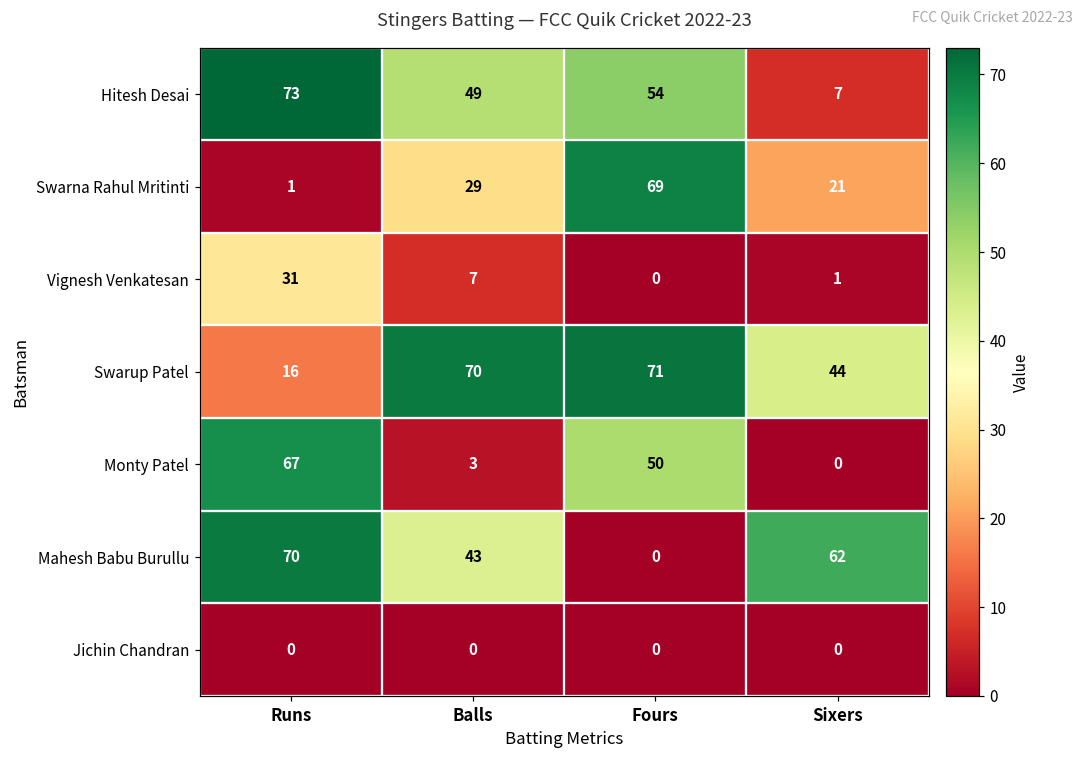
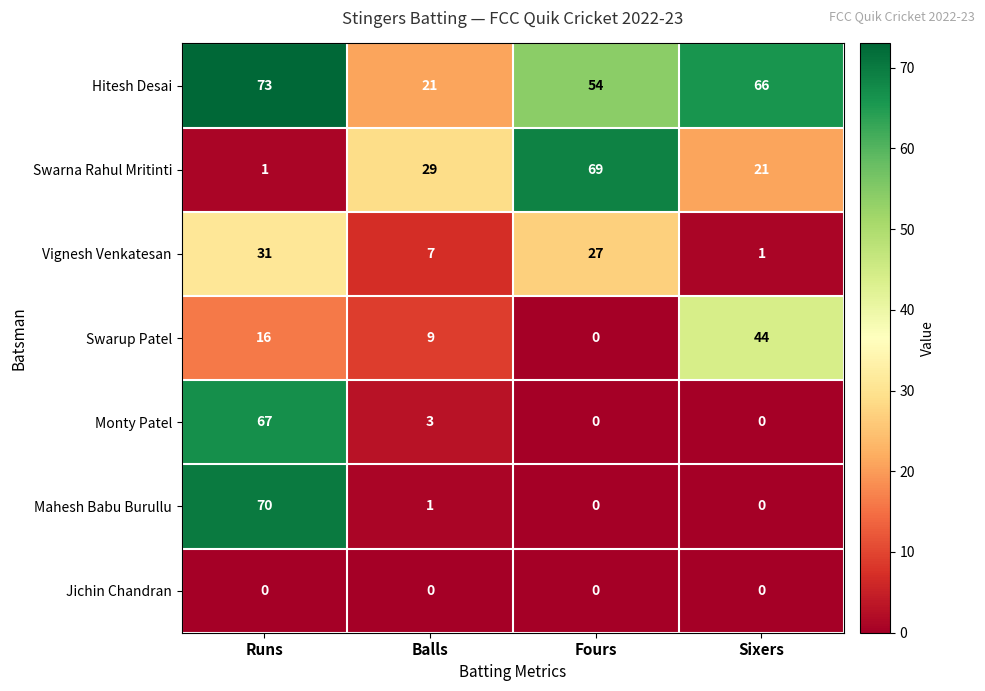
Hitesh Desai, Balls: 49 -> 21
Hitesh Desai, Sixers: 7 -> 66
Vignesh Venkatesan, Fours: 0 -> 27
Swarup Patel, Balls: 70 -> 9
Swarup Patel, Fours: 71 -> 0
Monty Patel, Fours: 50 -> 0
Mahesh Babu Burullu, Balls: 43 -> 1
Mahesh Babu Burullu, Sixers: 62 -> 0
